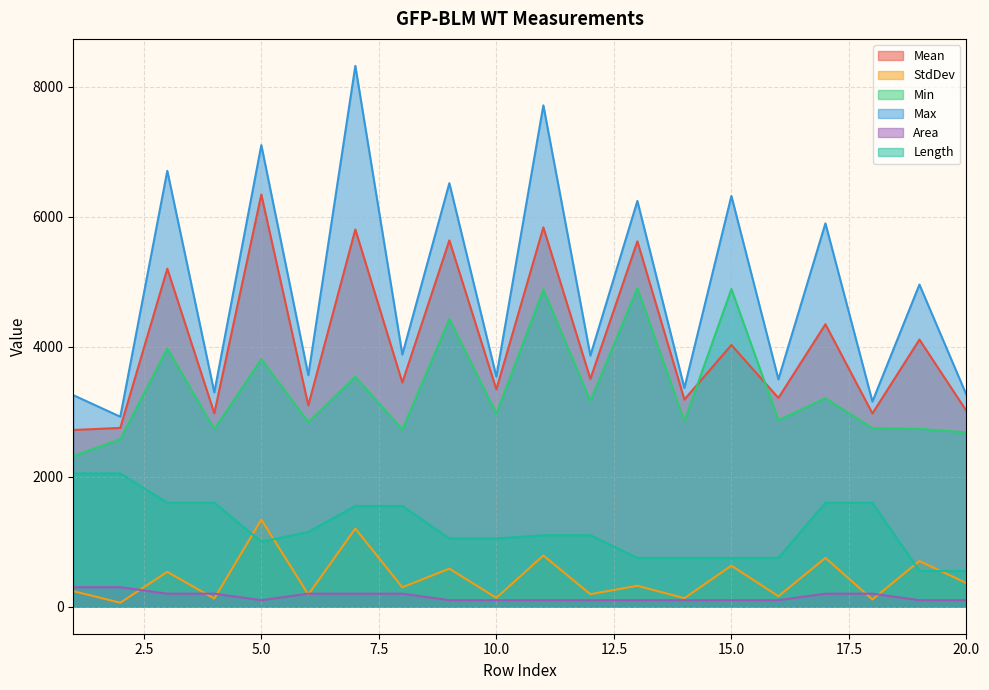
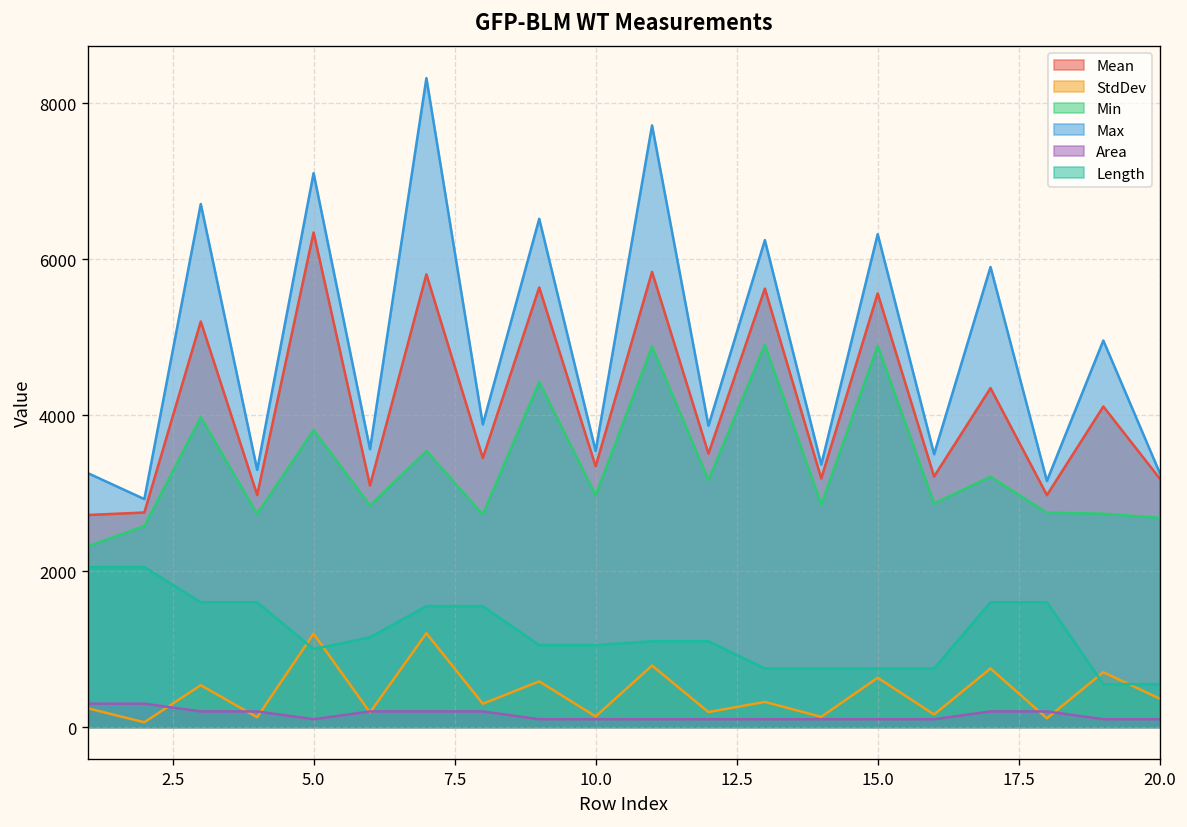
StdDev, 5.0: 1300 -> 1200
Mean, 15.0: 4000 -> 5600
Mean, 20.0: 3000 -> 3200
